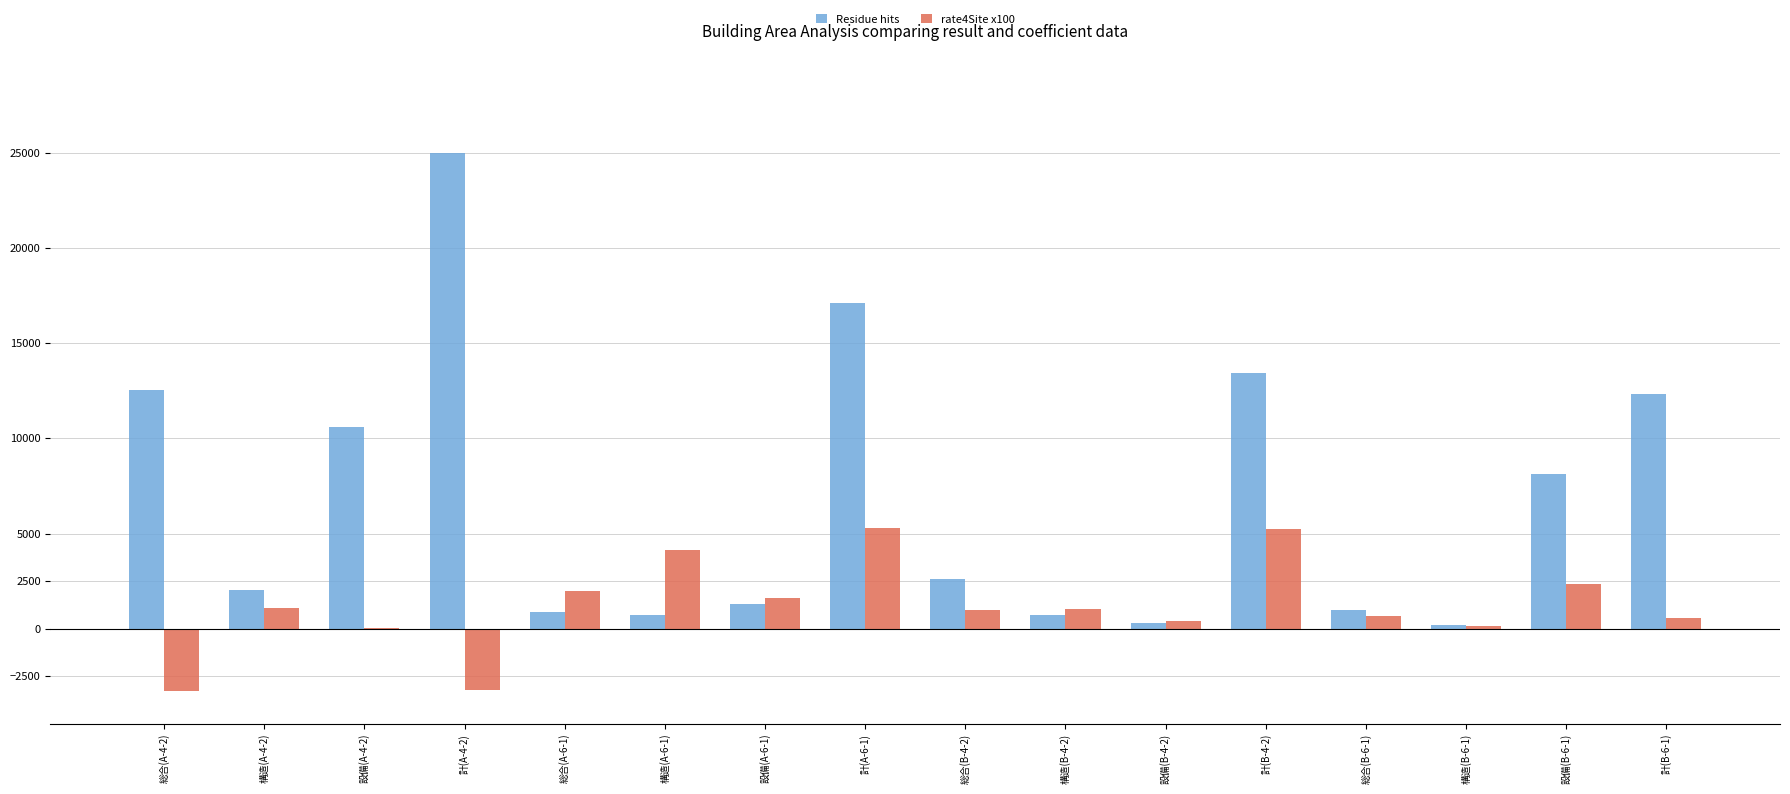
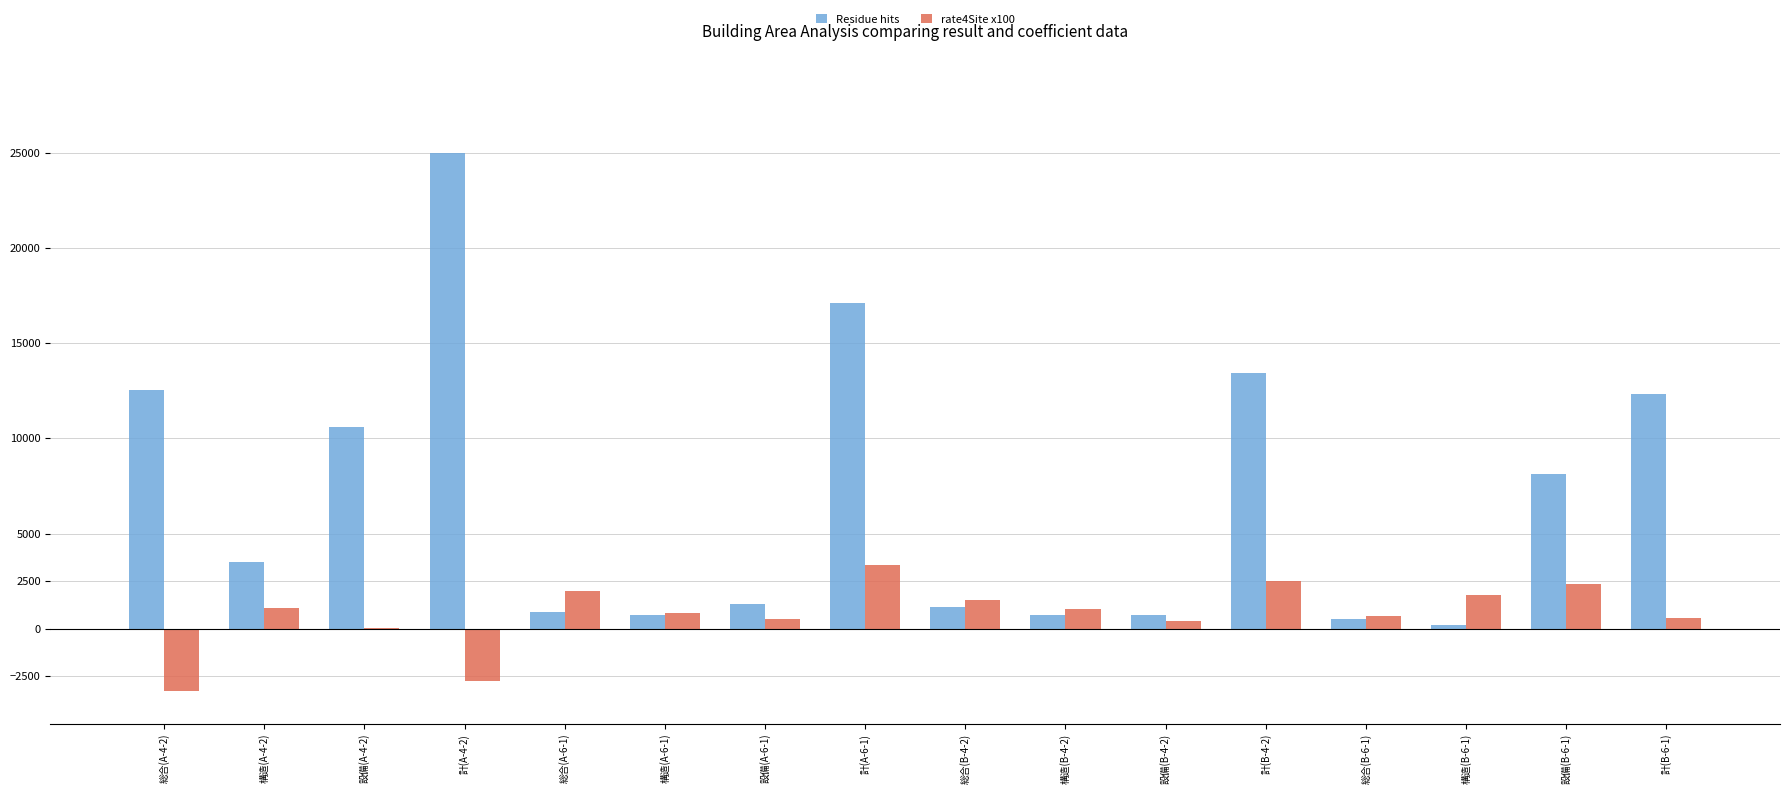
Residue hits, 構造(A-4-2): 2000 -> 3500
rate4Site x100, 計(A-4-2): -3200 -> -2700
rate4Site x100, 構造(A-6-1): 4100 -> 800
rate4Site x100, 設備(A-6-1): 1600 -> 500
rate4Site x100, 計(A-6-1): 5300 -> 3400
Residue hits, 総合(B-4-2): 2600 -> 1200
rate4Site x100, 総合(B-4-2): 1000 -> 1500
Residue hits, 設備(B-4-2): 300 -> 700
rate4Site x100, 計(B-4-2): 5200 -> 2500
Residue hits, 総合(B-6-1): 1000 -> 500
rate4Site x100, 構造(B-6-1): 200 -> 1800
